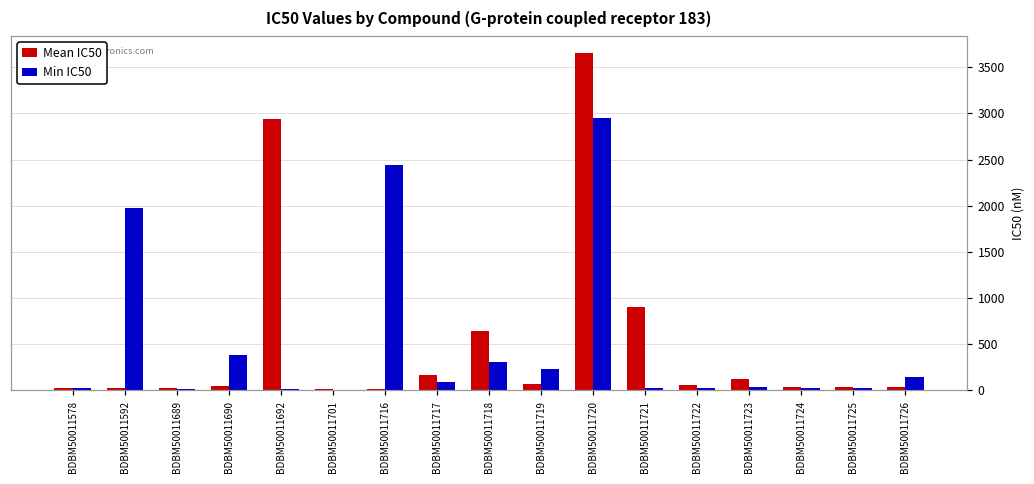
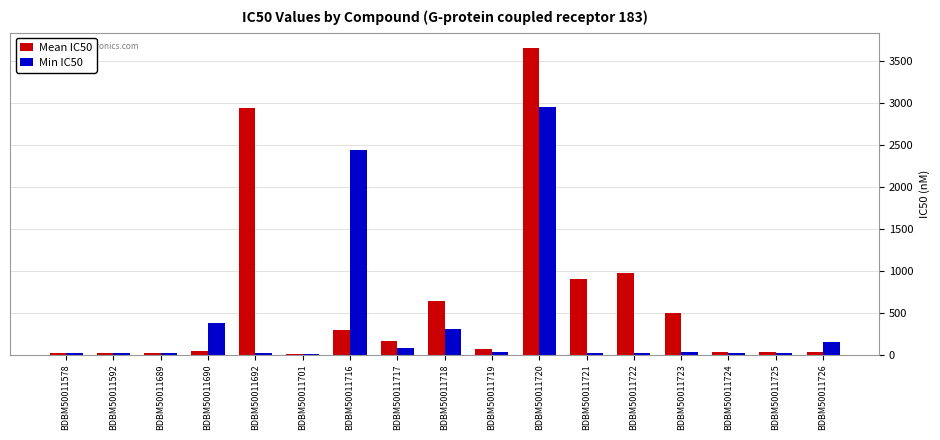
Min IC50, BDBM50011592: 2000 -> 0
Mean IC50, BDBM50011716: 0 -> 300
Min IC50, BDBM50011719: 200 -> 0
Mean IC50, BDBM50011722: 100 -> 1000
Mean IC50, BDBM50011723: 100 -> 500
